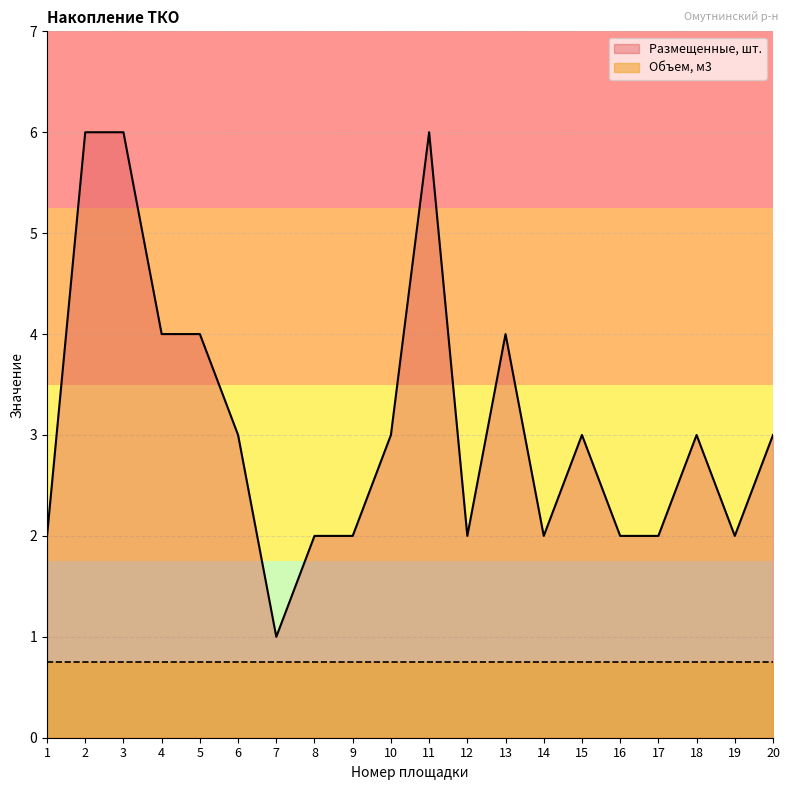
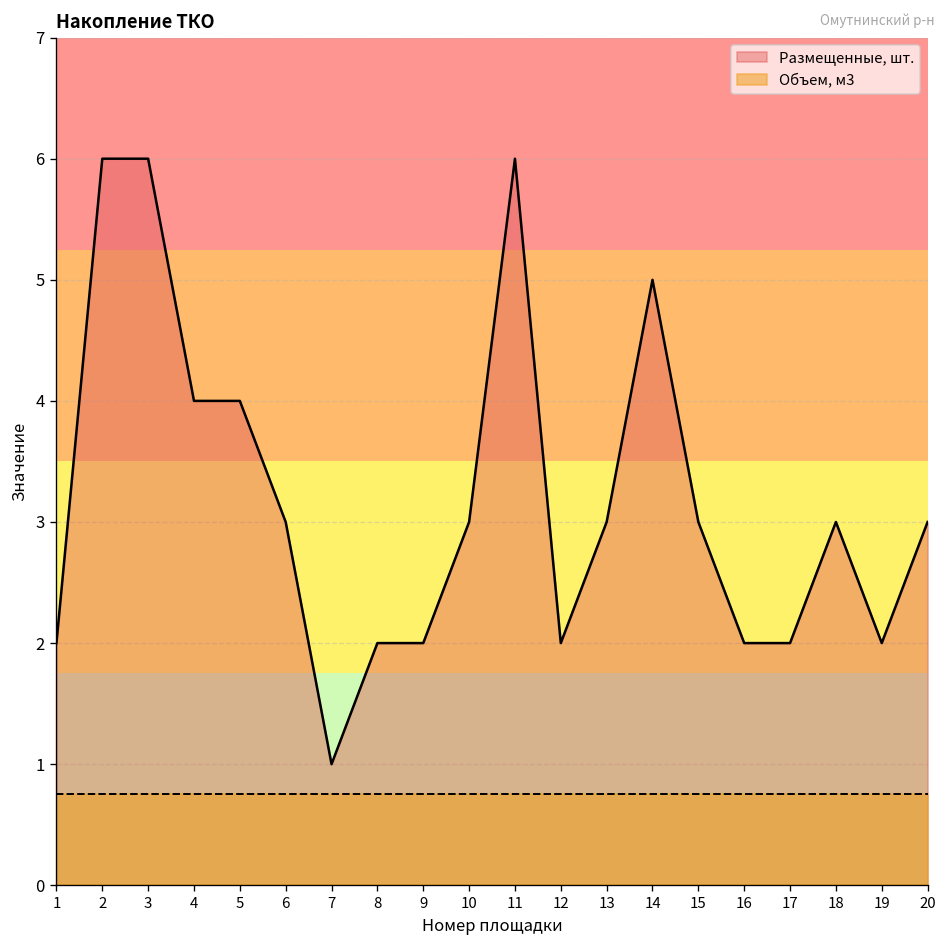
Размещенные, шт., 13: 4 -> 3
Размещенные, шт., 14: 2 -> 5
